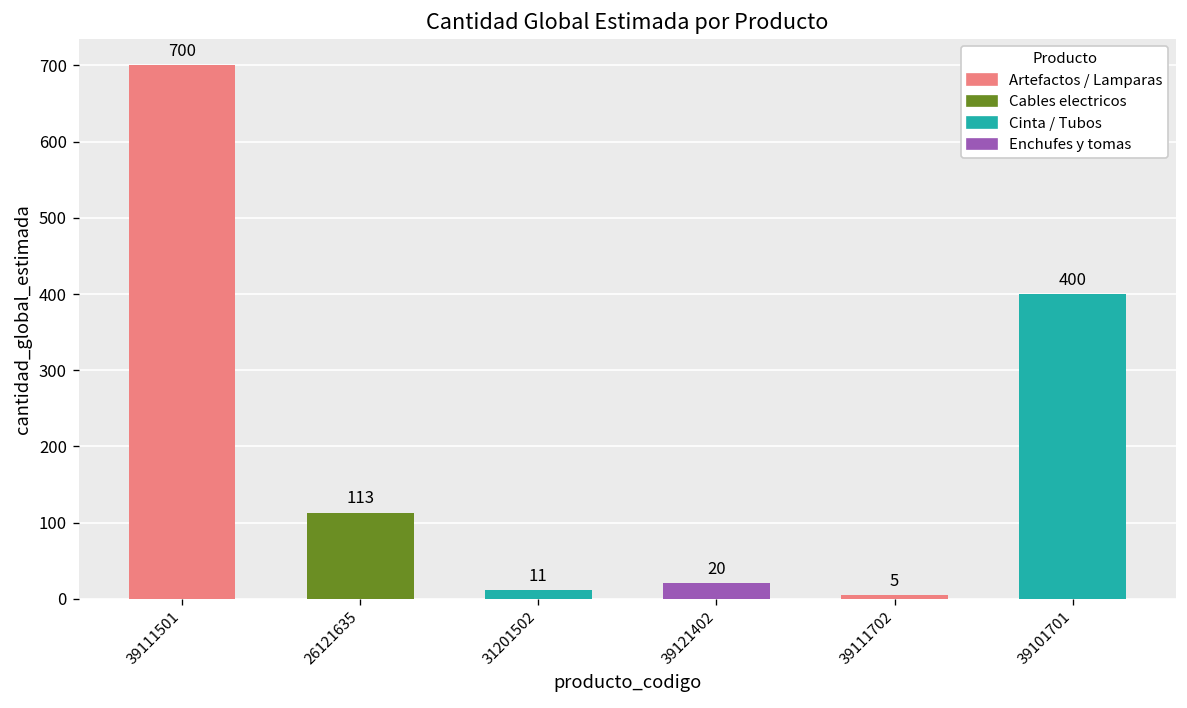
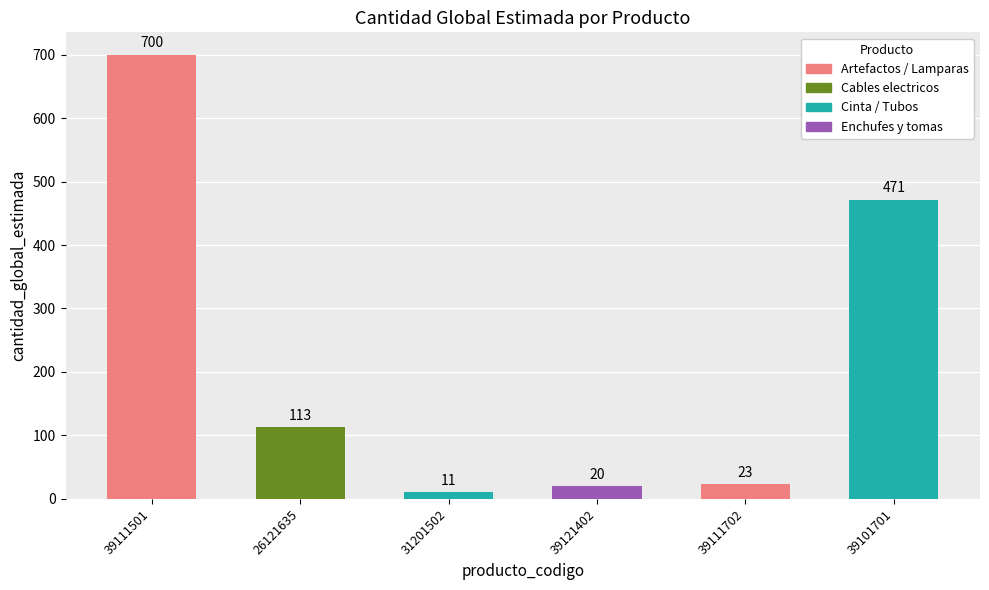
39111702: 5 -> 23
39101701: 400 -> 471
